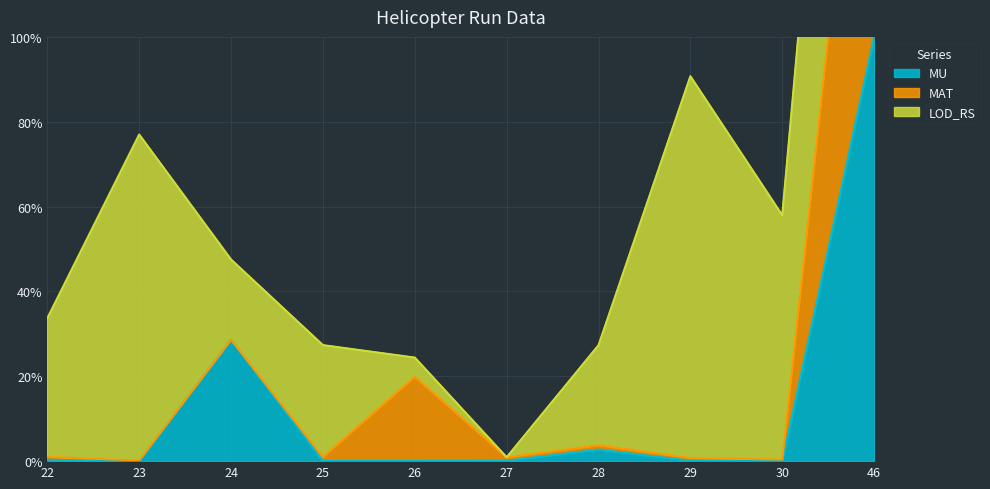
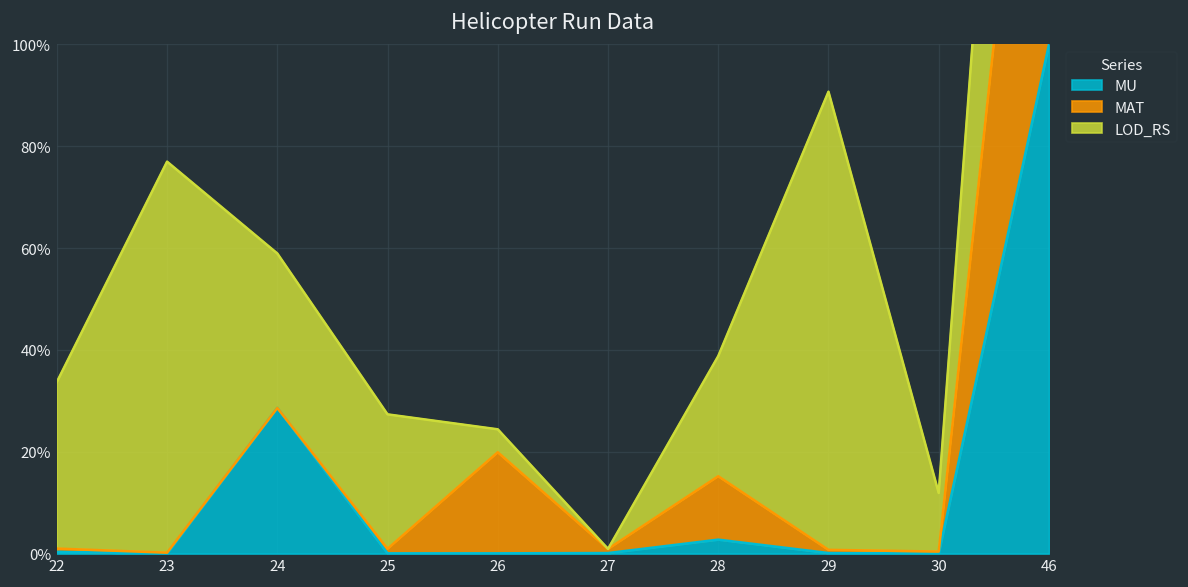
LOD_RS, 24: 19% -> 30%
MAT, 28: 1% -> 12%
LOD_RS, 30: 58% -> 12%
